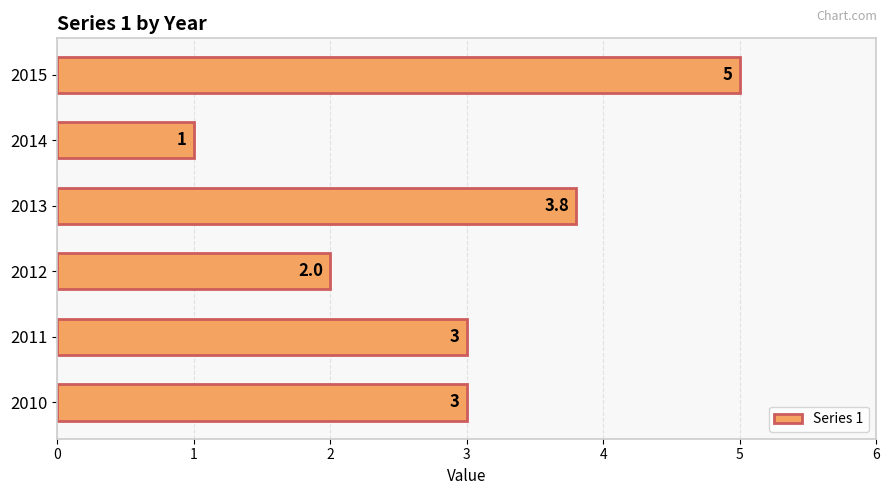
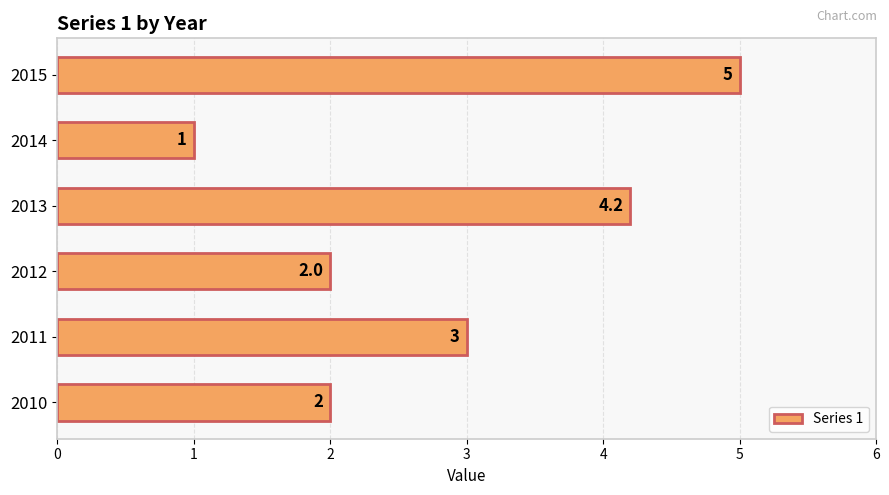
2013: 3.8 -> 4.2
2010: 3 -> 2
